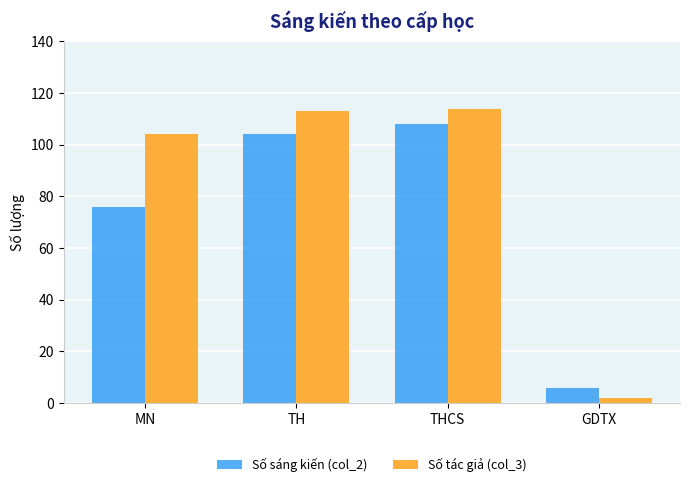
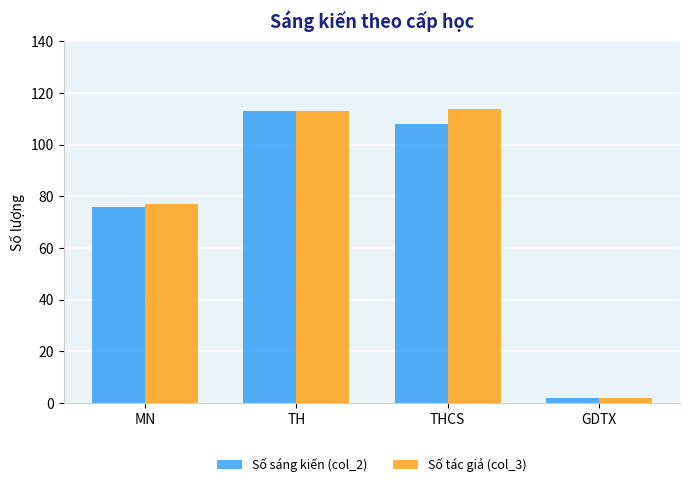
Số tác giả (col_3), MN: 104 -> 77
Số sáng kiến (col_2), TH: 104 -> 113
Số sáng kiến (col_2), GDTX: 6 -> 2
